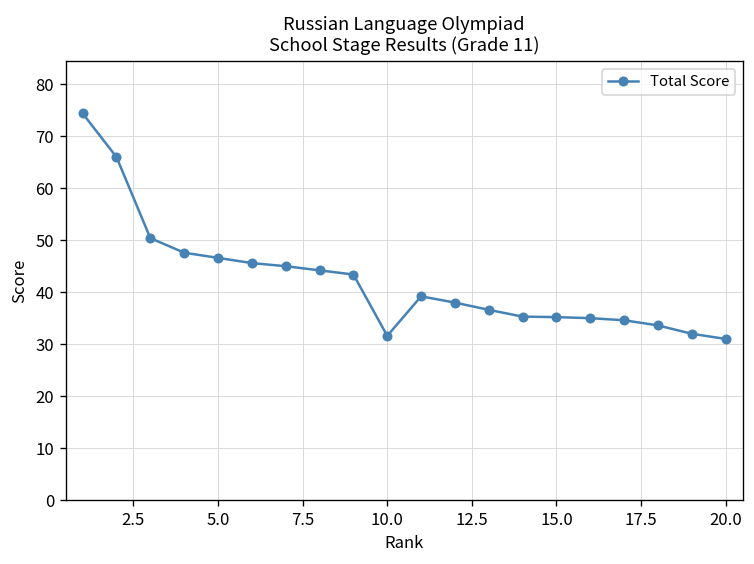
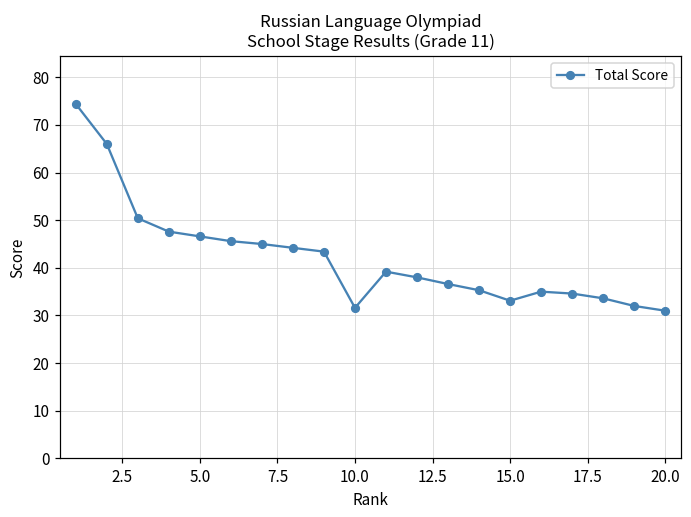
15.0: 35 -> 33
